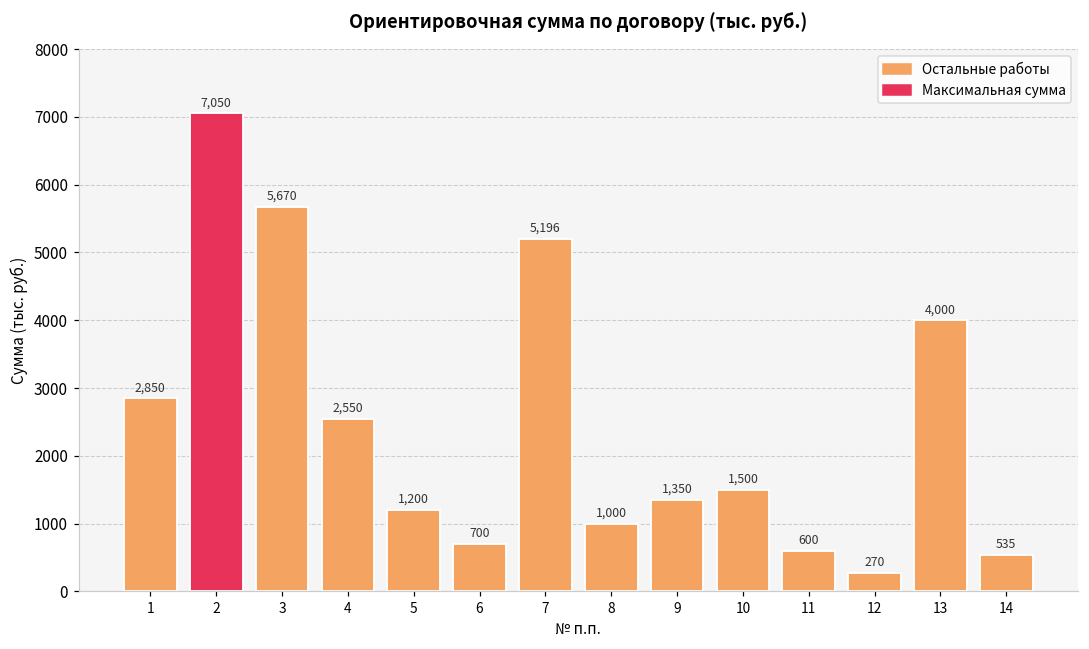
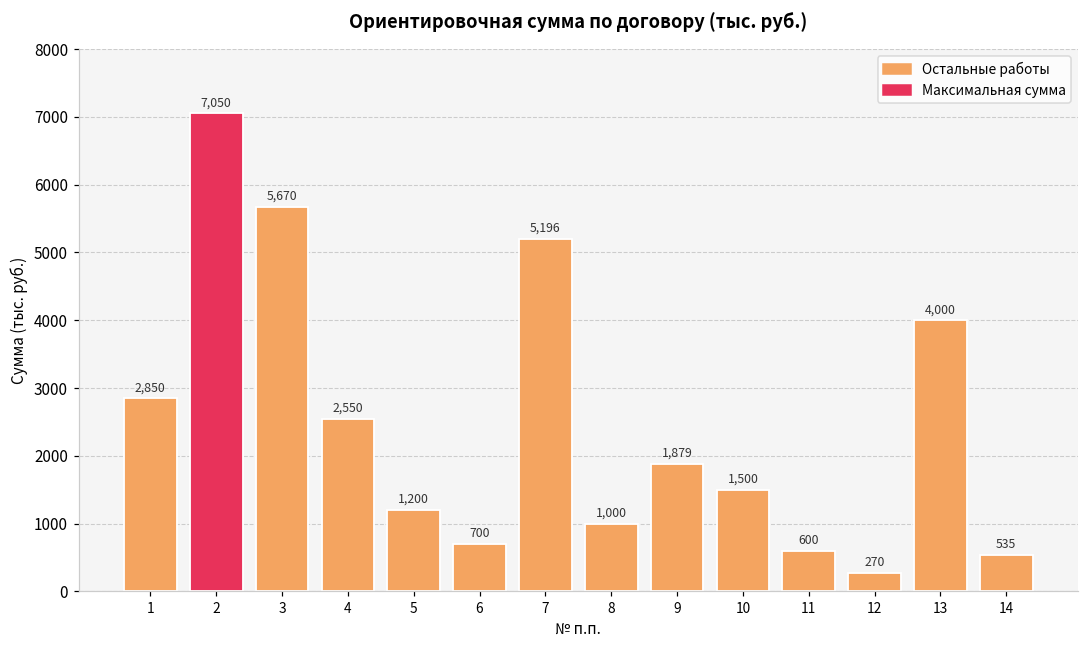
9: 1,350 -> 1,879
